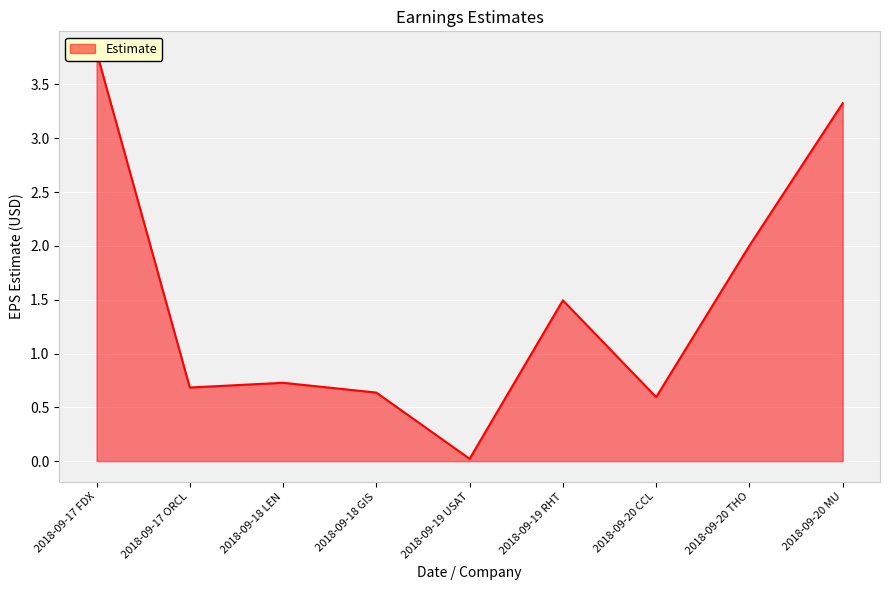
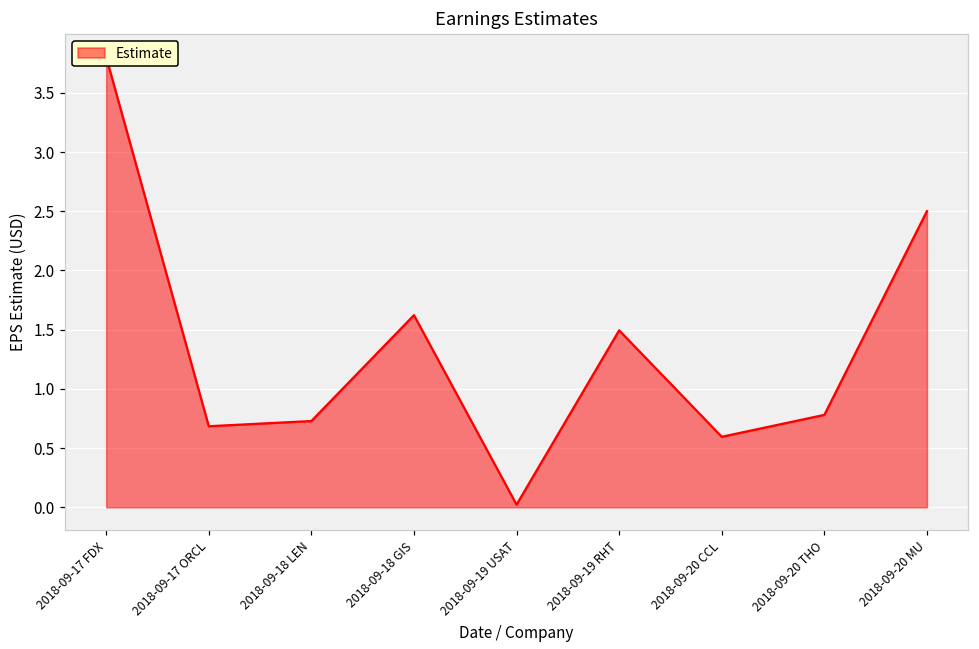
2018-09-18 GIS: 0.64 -> 1.62
2018-09-20 THO: 2.00 -> 0.78
2018-09-20 MU: 3.33 -> 2.50
